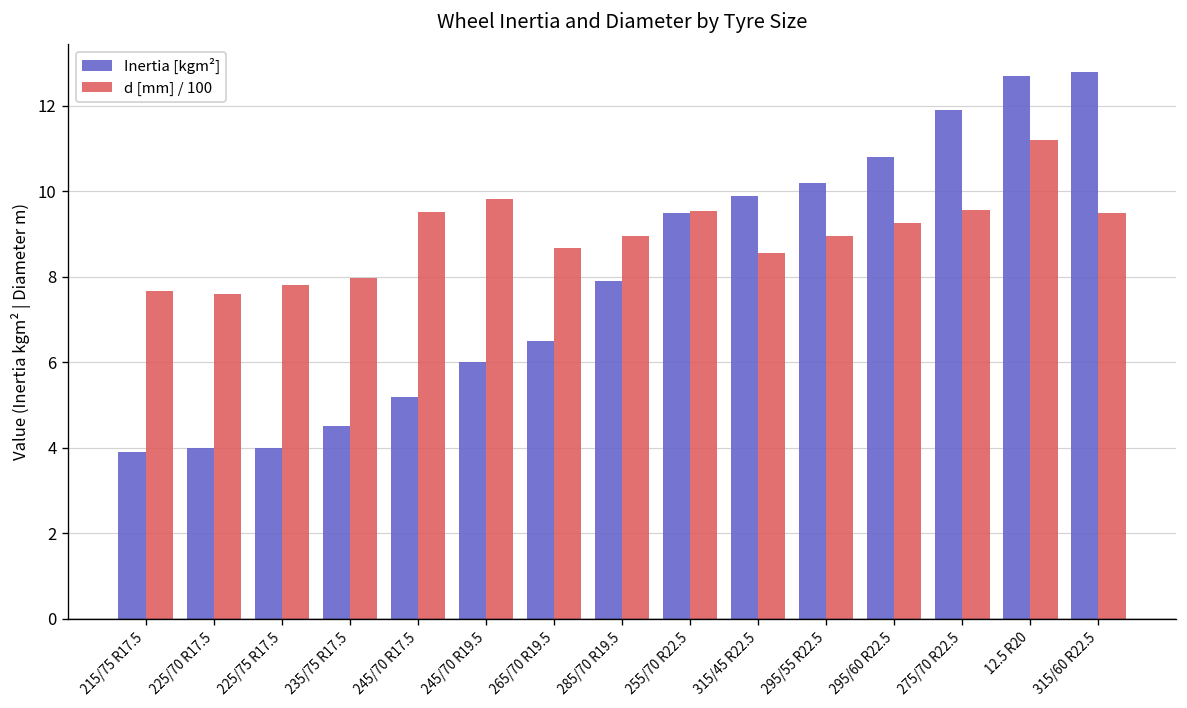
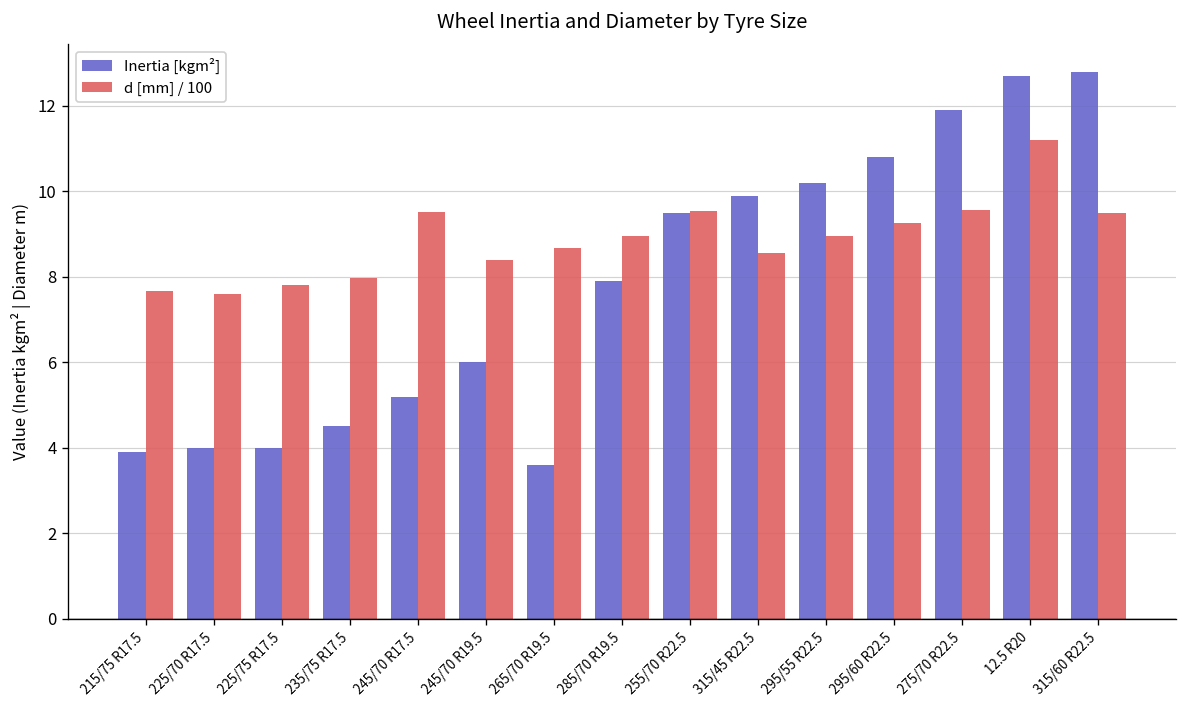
d [mm] / 100, 245/70 R19.5: 9.8 -> 8.4
Inertia [kgm²], 265/70 R19.5: 6.5 -> 3.6
